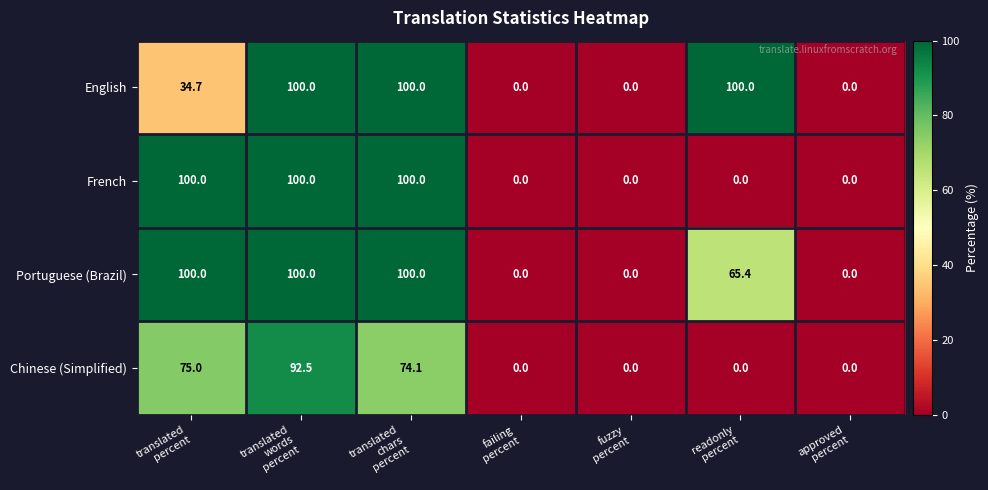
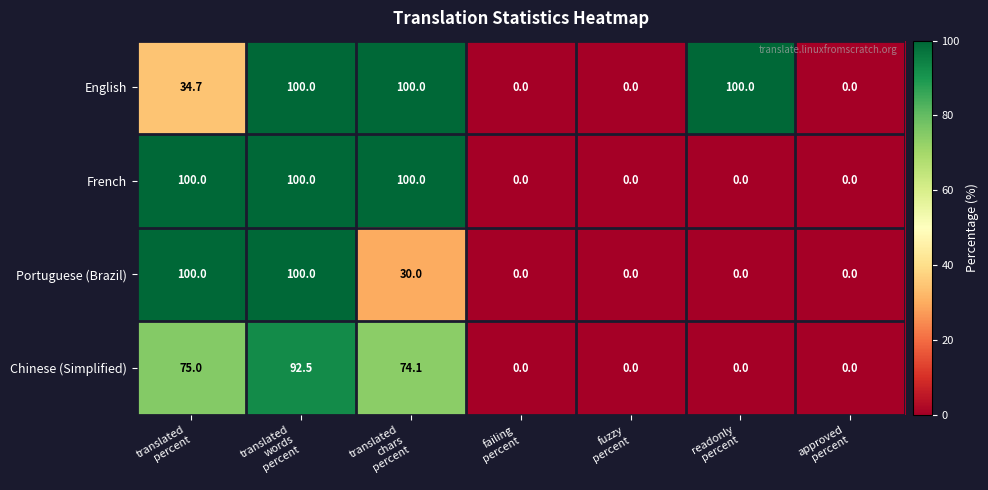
Portuguese (Brazil), translated chars percent: 100.0 -> 30.0
Portuguese (Brazil), readonly percent: 65.4 -> 0.0
